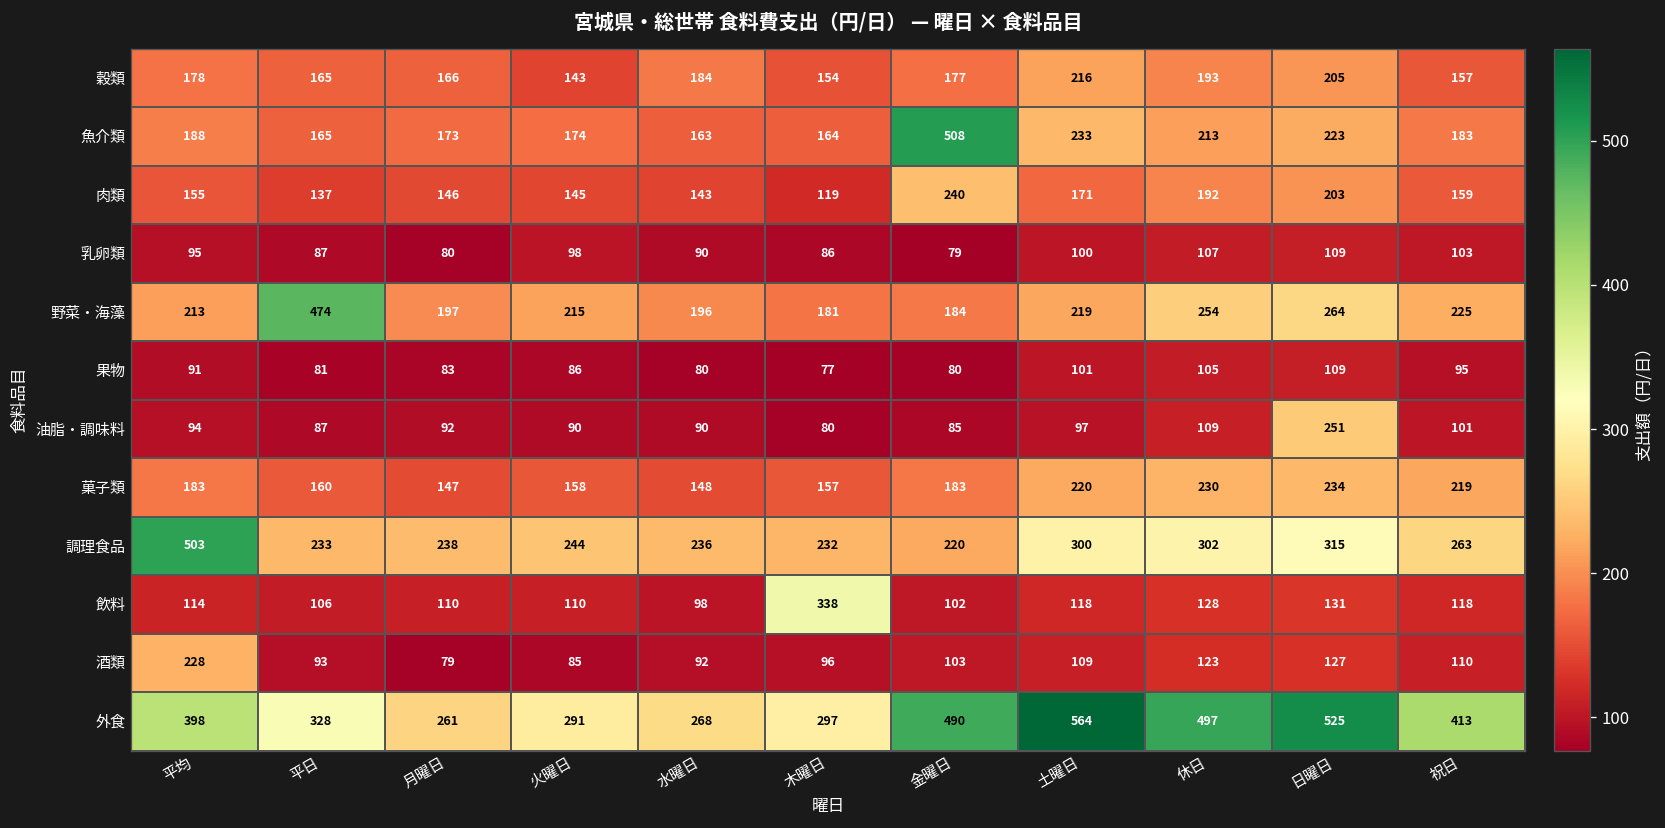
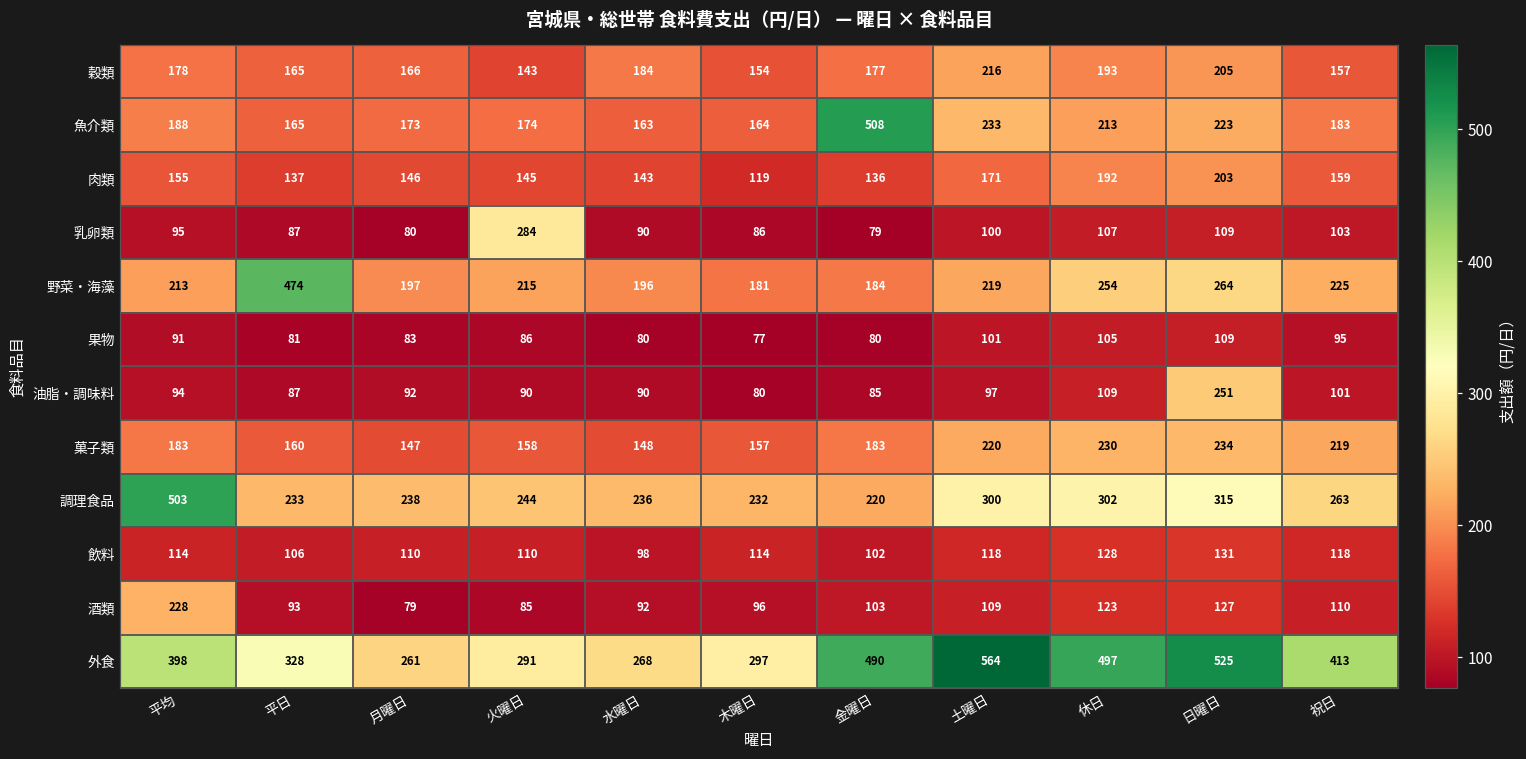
肉類, 金曜日: 240 -> 136
乳卵類, 火曜日: 98 -> 284
飲料, 木曜日: 338 -> 114
